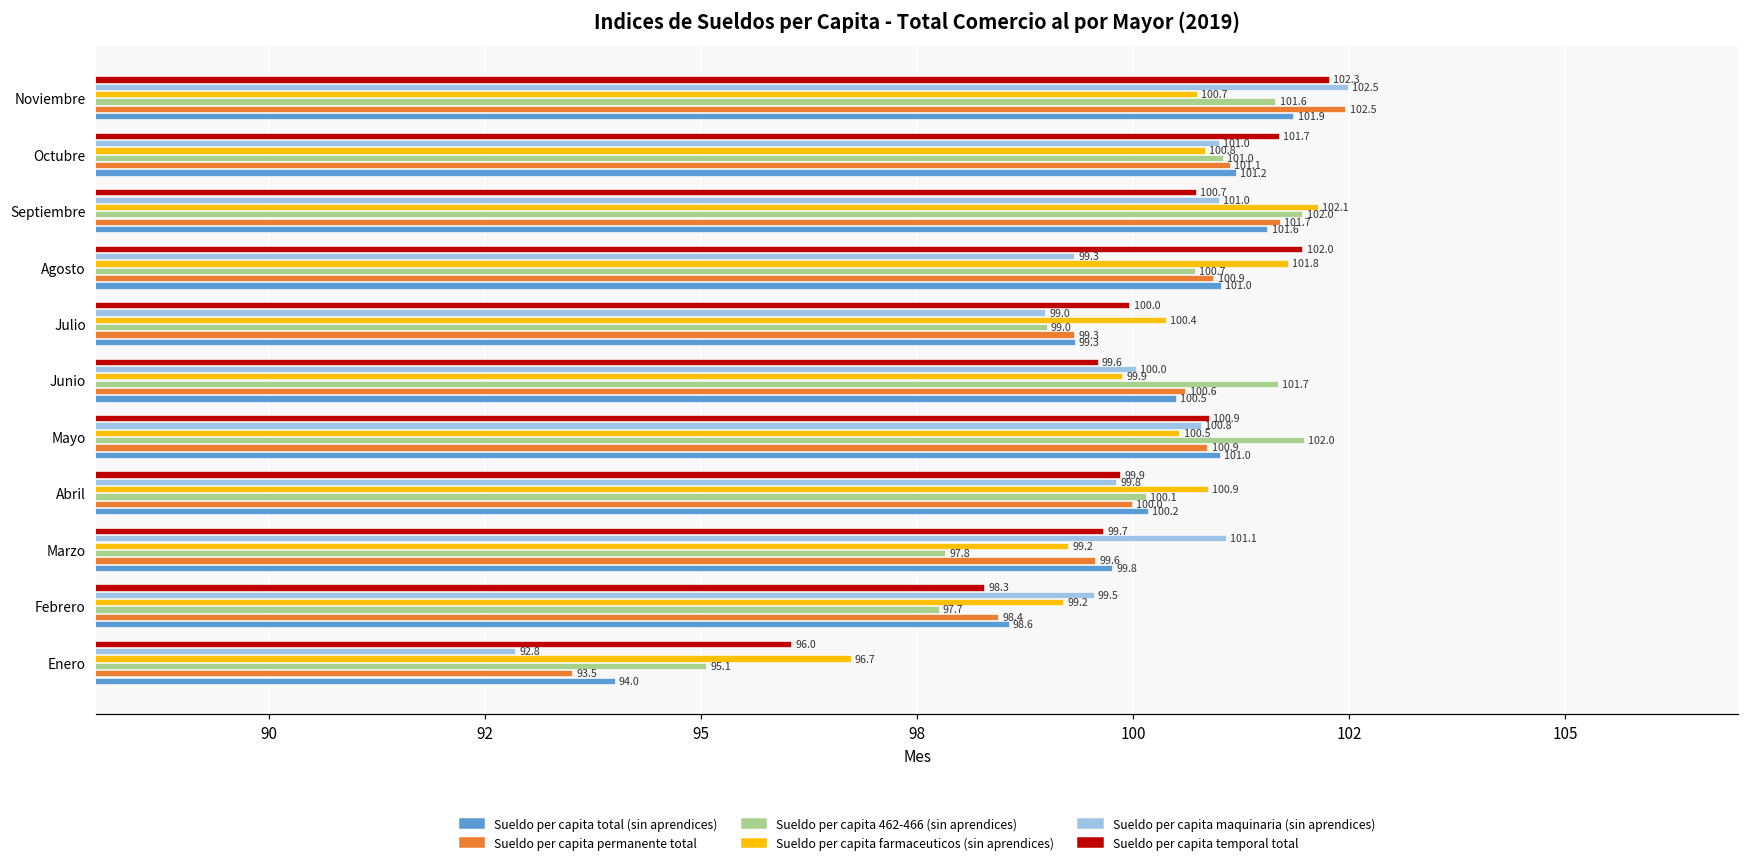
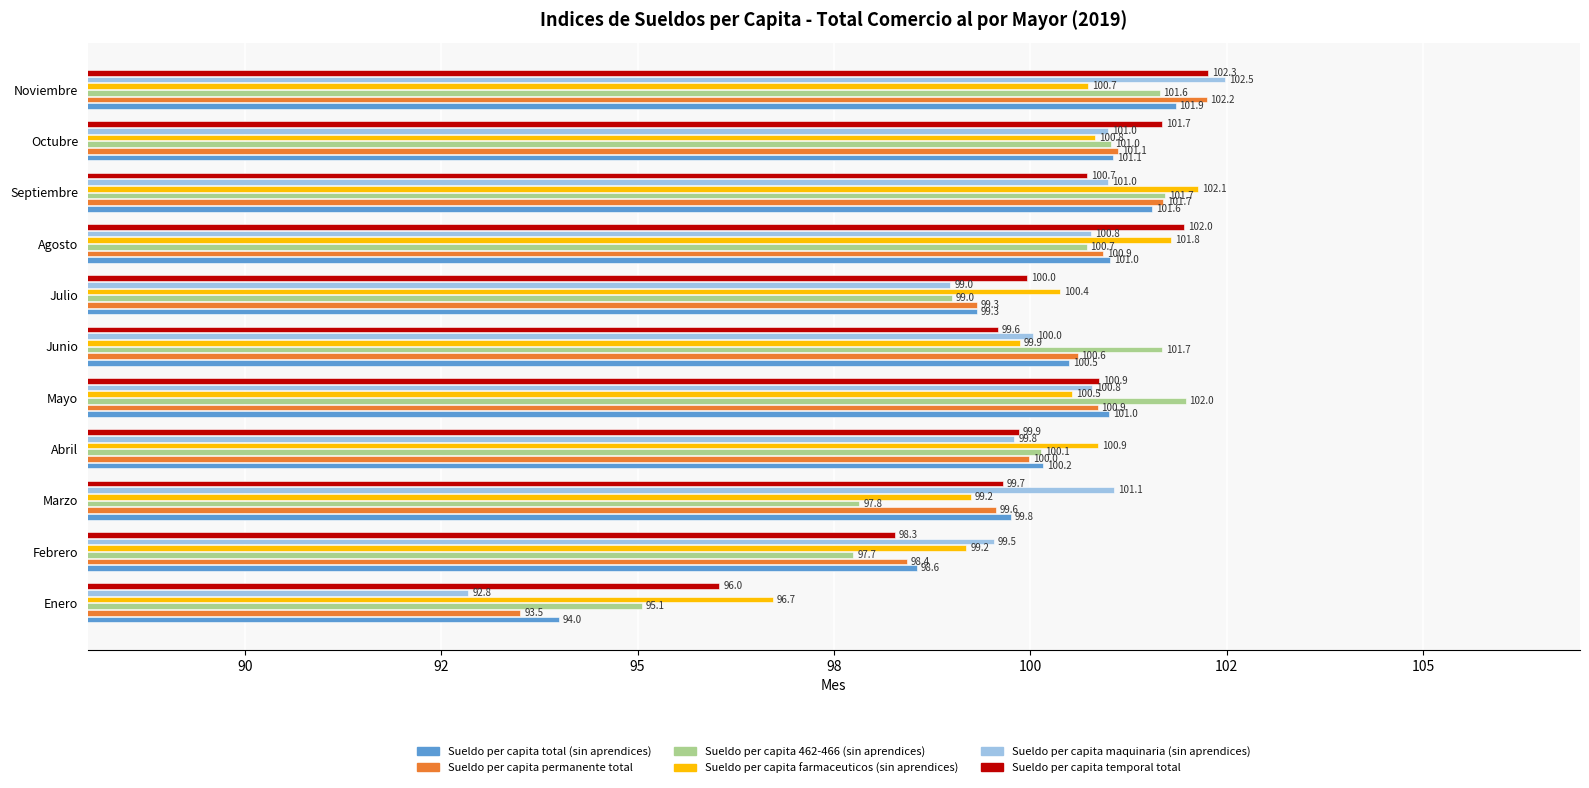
Sueldo per capita permanente total, Noviembre: 102.5 -> 102.2
Sueldo per capita total (sin aprendices), Octubre: 101.2 -> 101.1
Sueldo per capita 462-466 (sin aprendices), Septiembre: 102.0 -> 101.7
Sueldo per capita maquinaria (sin aprendices), Agosto: 99.3 -> 100.8
